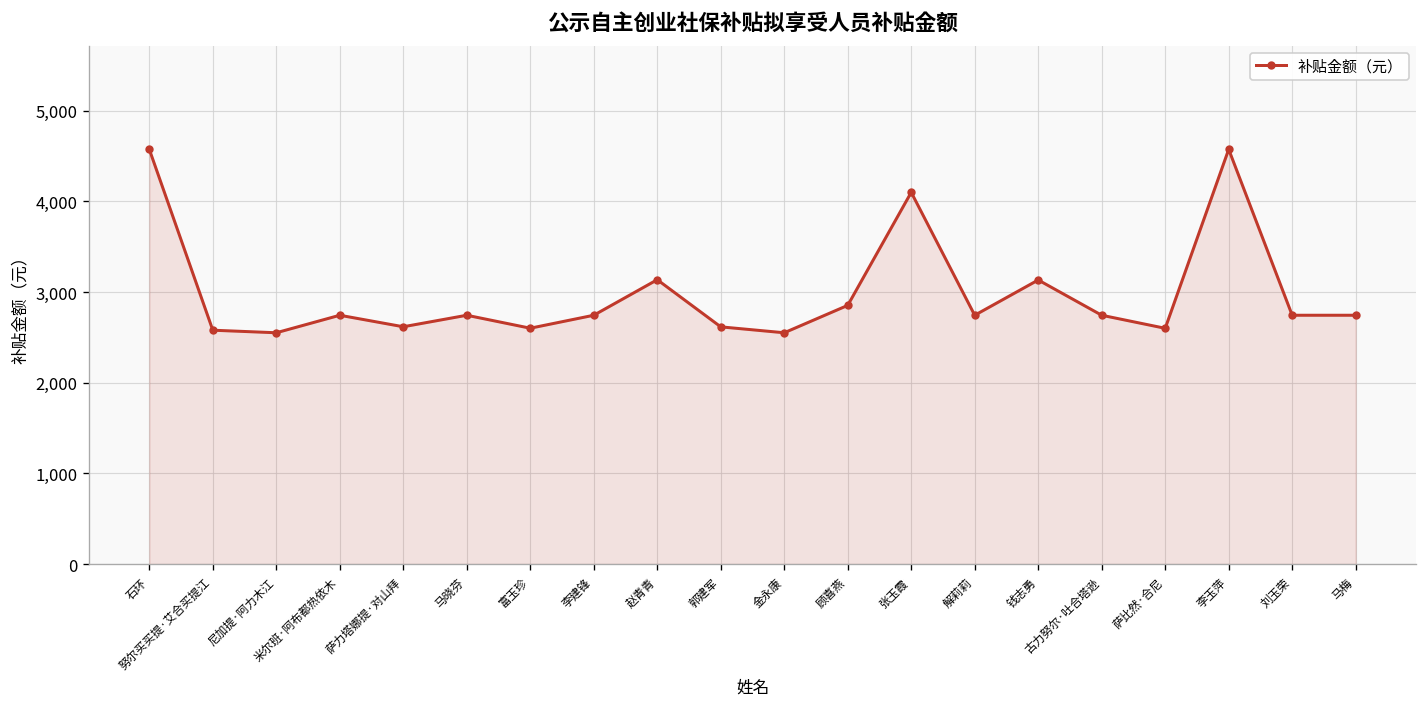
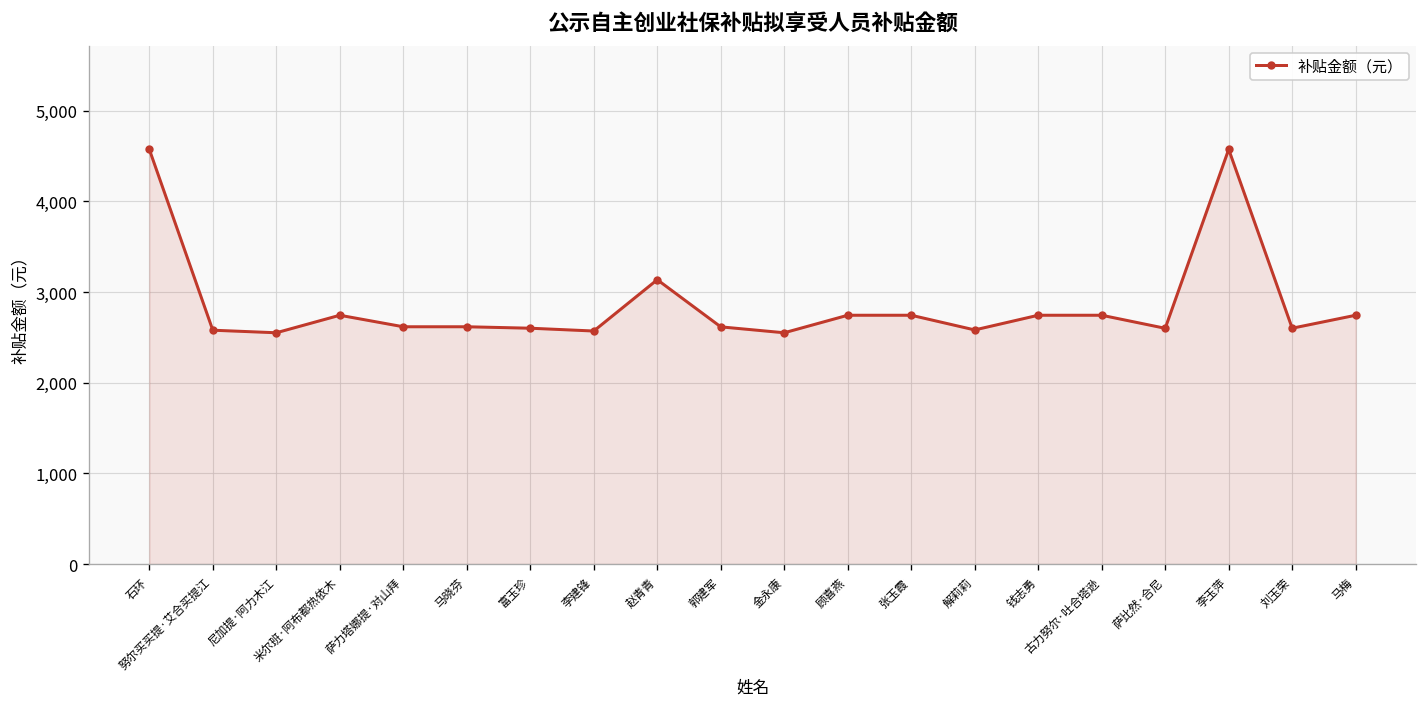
马晓芬: 2,700 -> 2,600
李建锋: 2,700 -> 2,600
顾喜燕: 2,900 -> 2,700
张玉霞: 4,100 -> 2,700
解莉莉: 2,700 -> 2,600
钱志勇: 3,100 -> 2,700
刘玉荣: 2,700 -> 2,600
